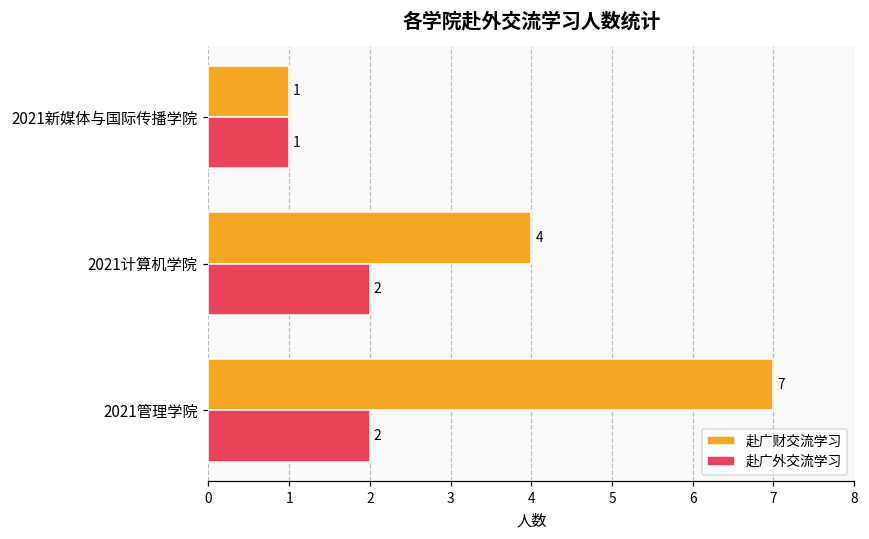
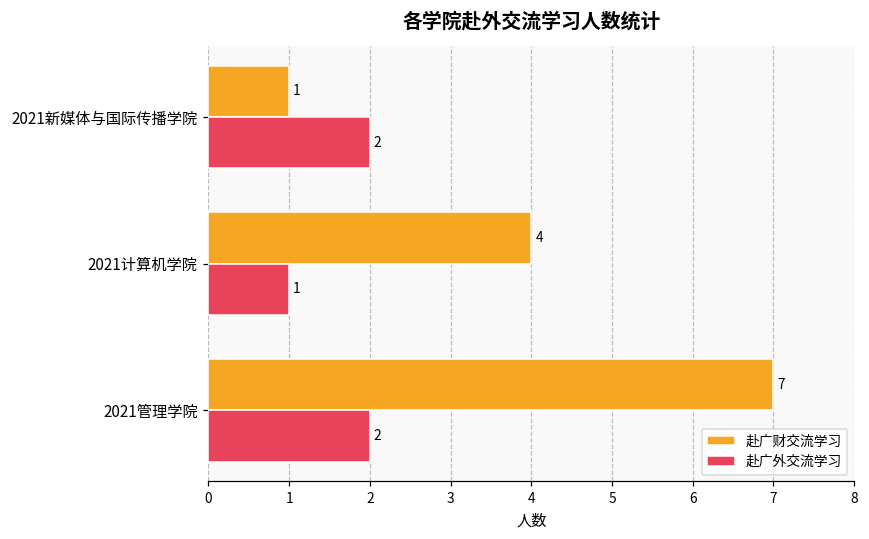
赴广外交流学习, 2021新媒体与国际传播学院: 1 -> 2
赴广外交流学习, 2021计算机学院: 2 -> 1
